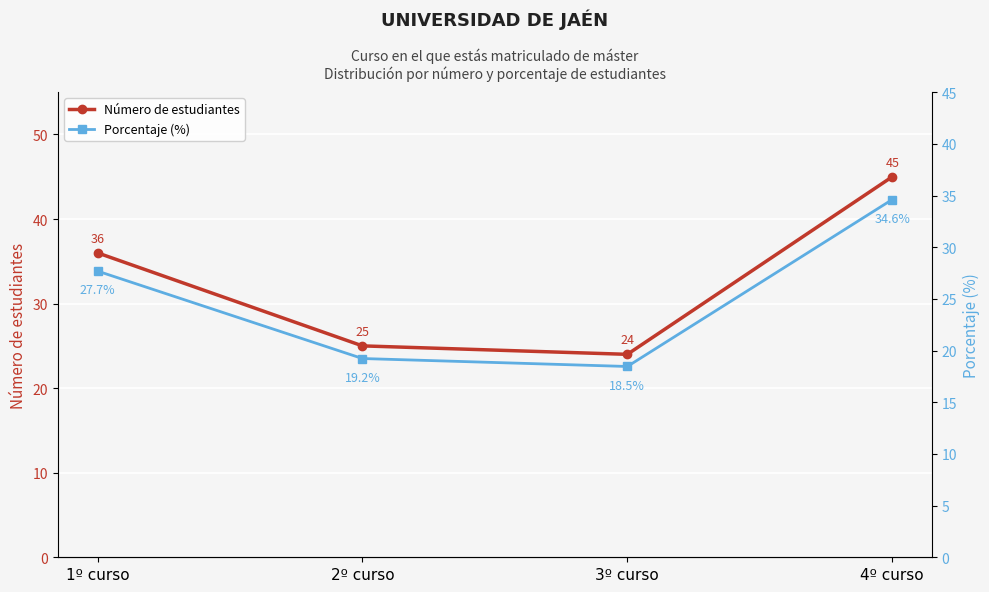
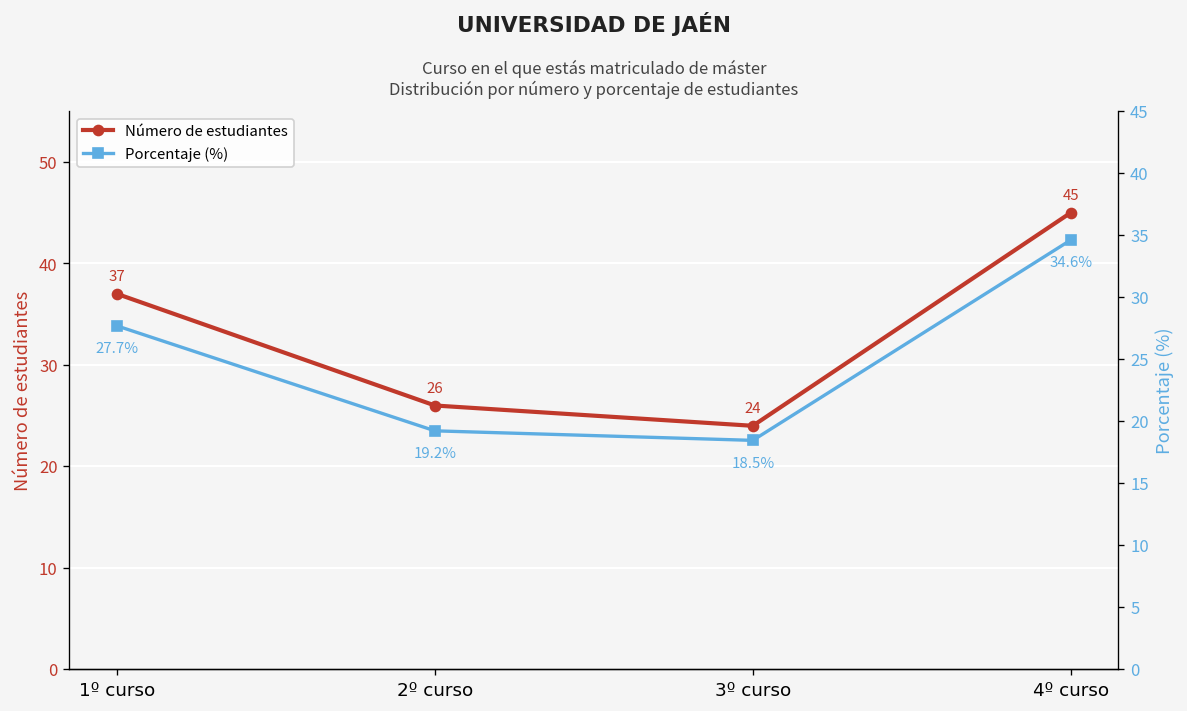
Número de estudiantes, 1º curso: 36 -> 37
Número de estudiantes, 2º curso: 25 -> 26
